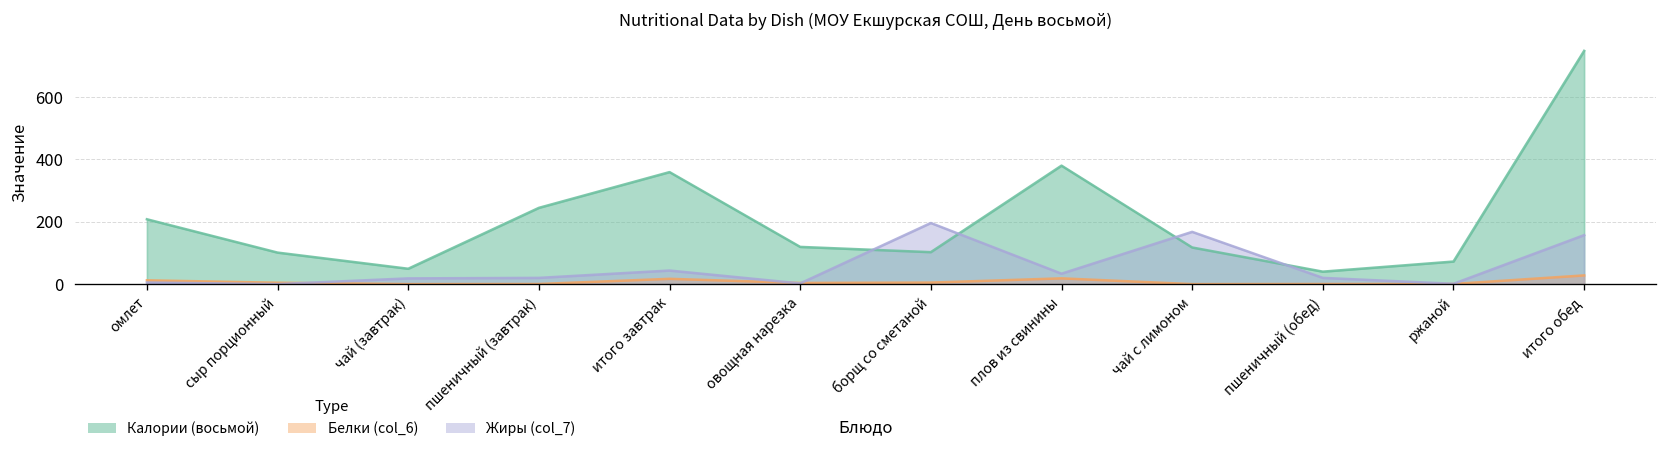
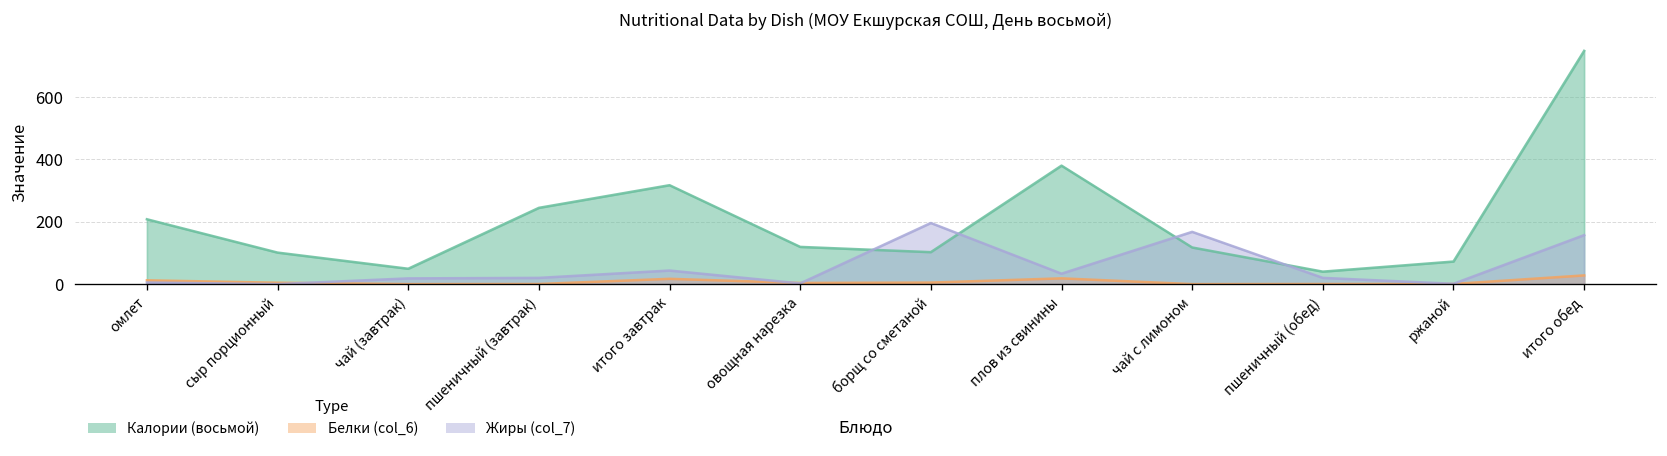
Калории (восьмой), итого завтрак: 360 -> 320
